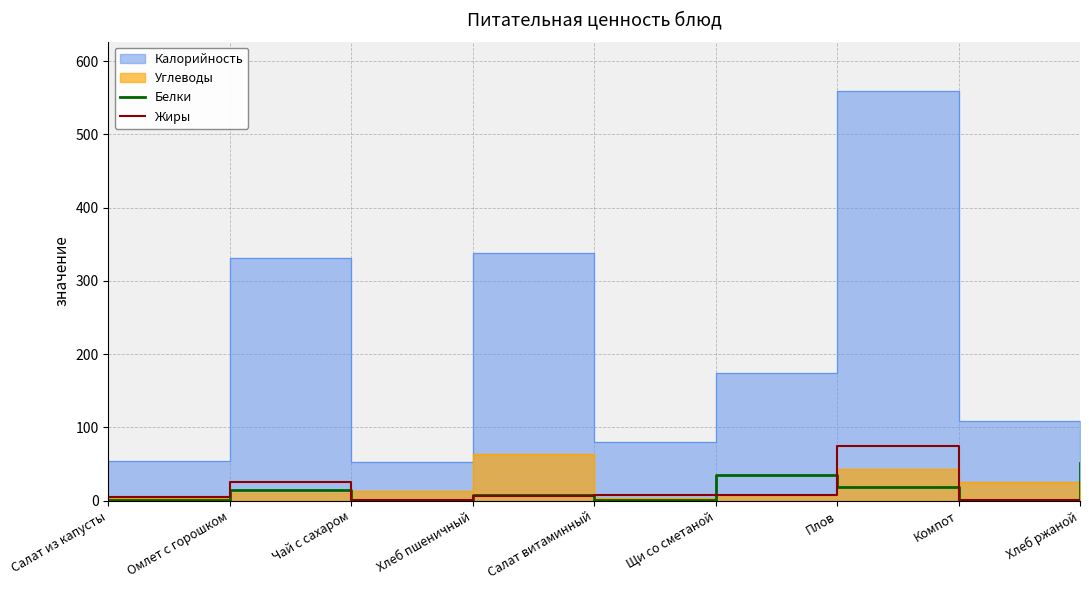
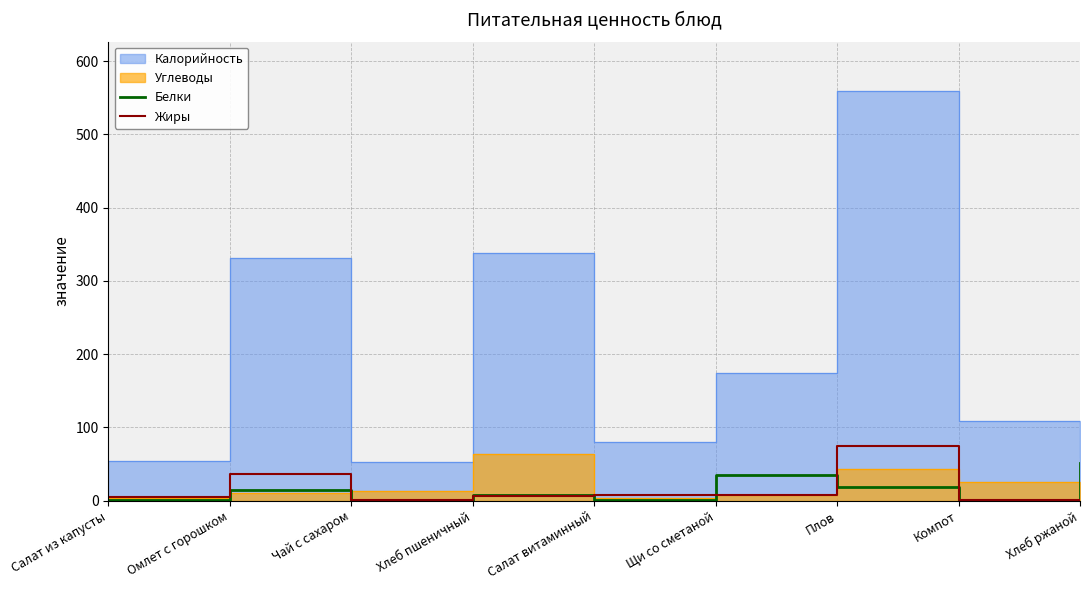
Жиры, Омлет с горошком: 30 -> 40
